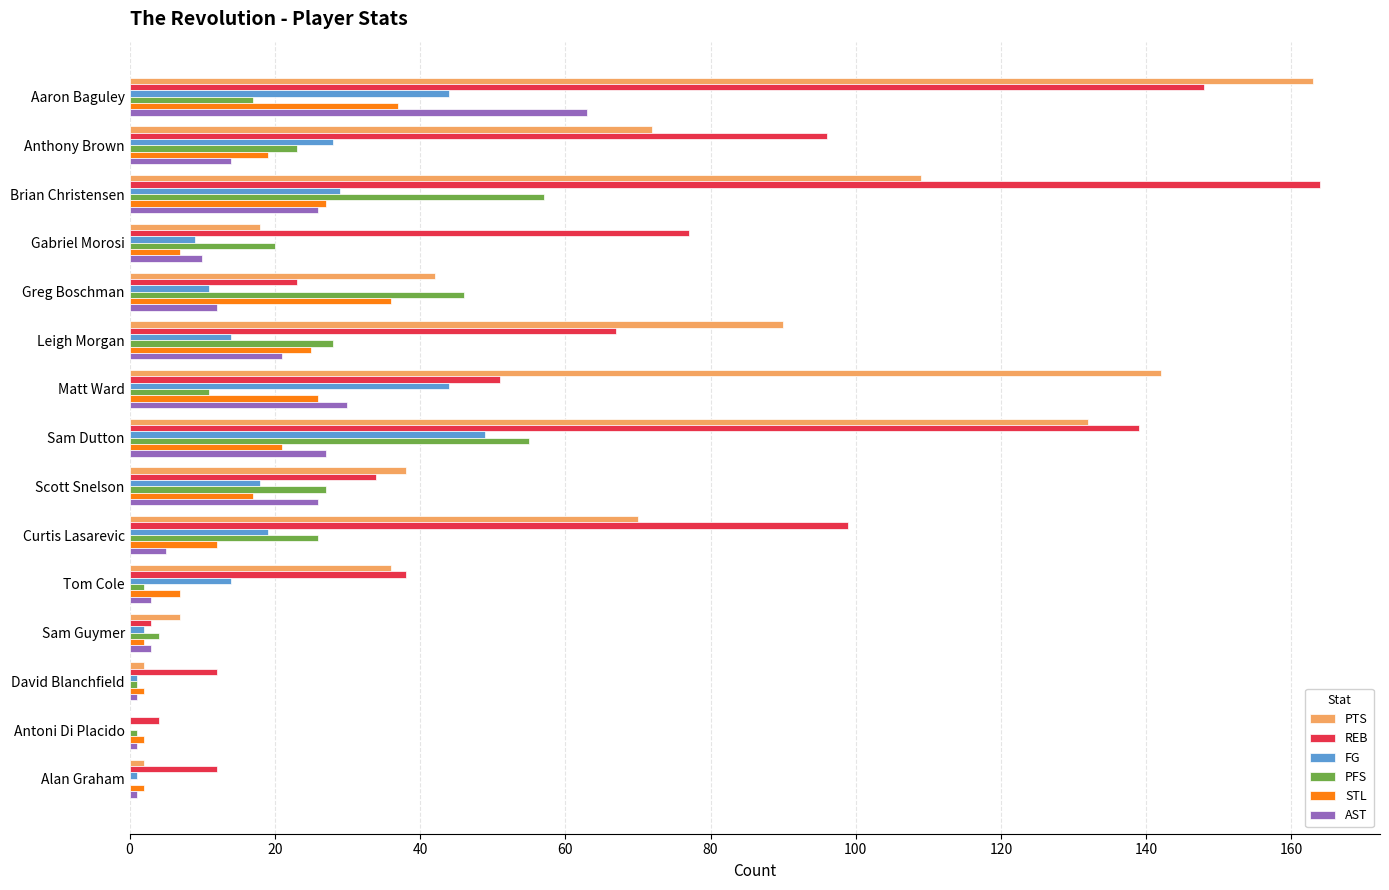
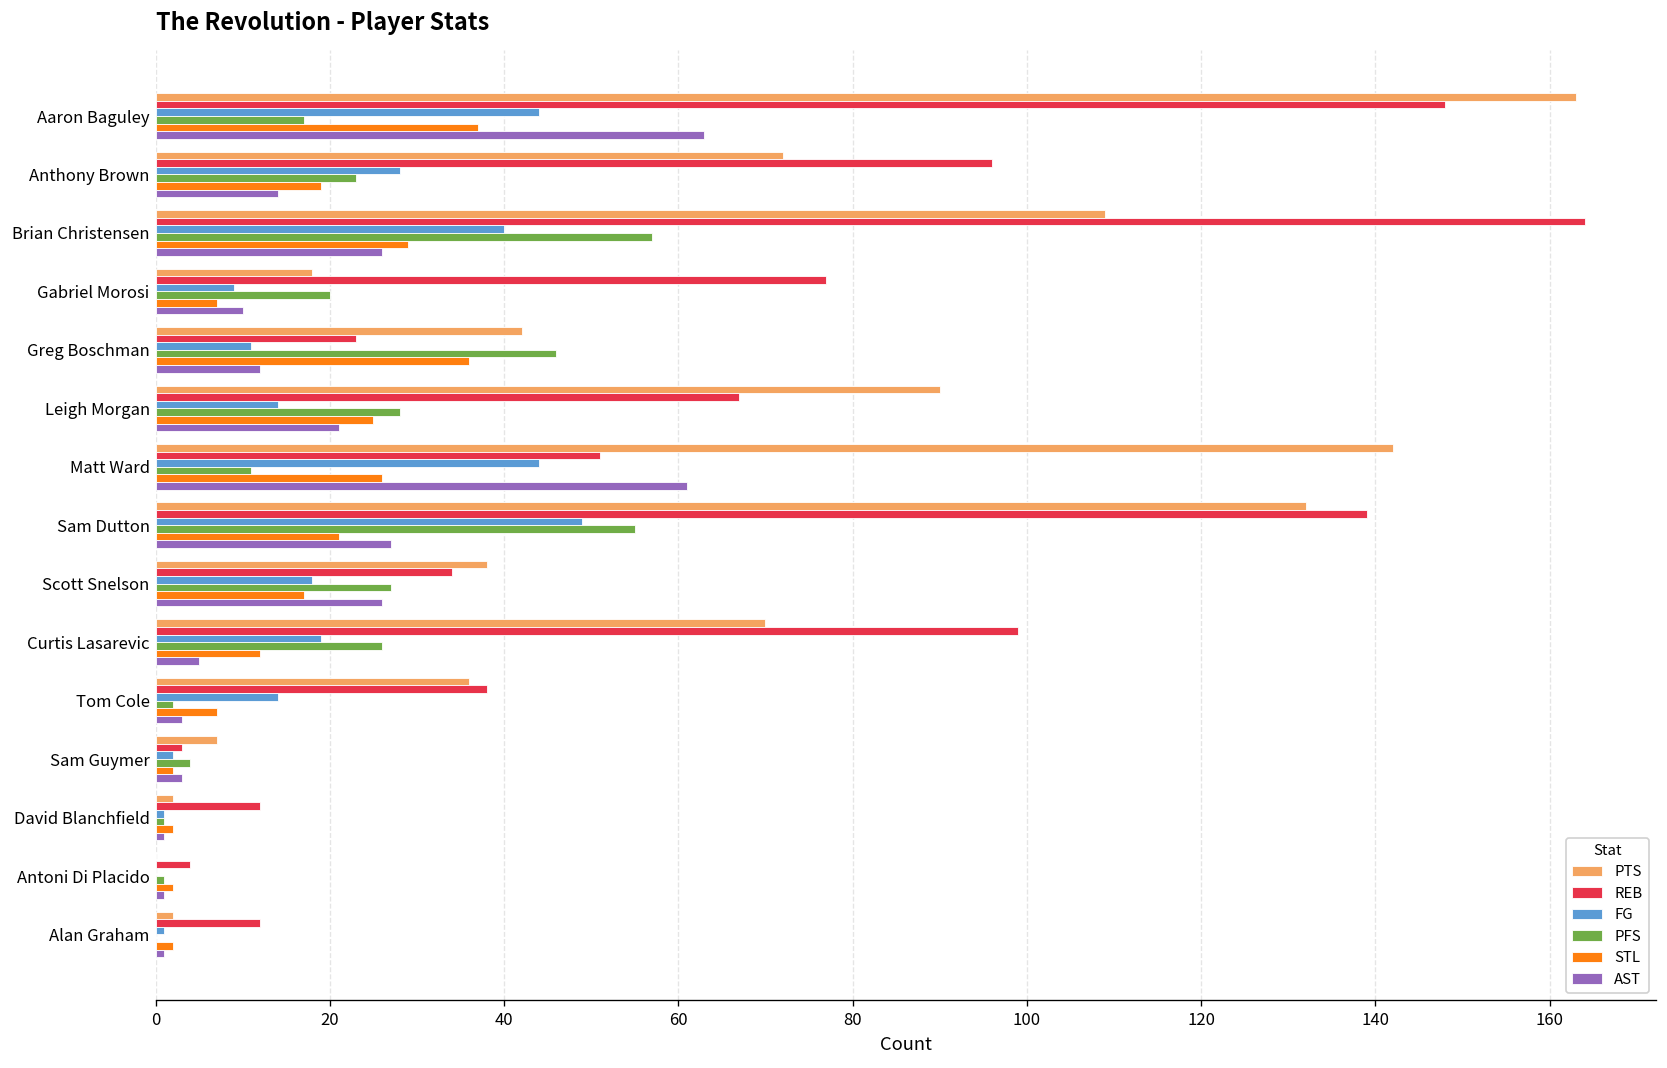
FG, Brian Christensen: 29 -> 40
STL, Brian Christensen: 27 -> 29
AST, Matt Ward: 30 -> 61
